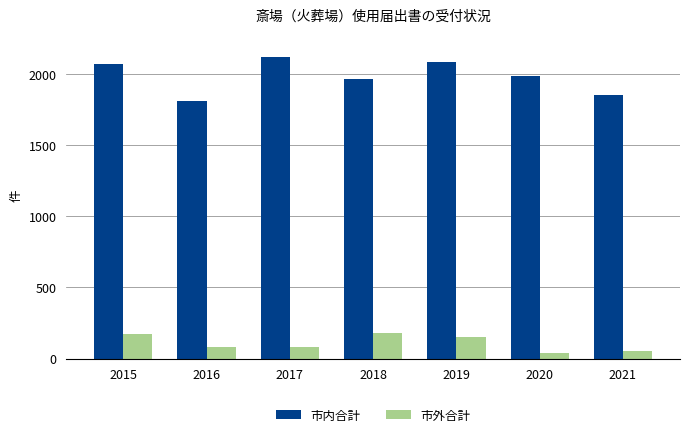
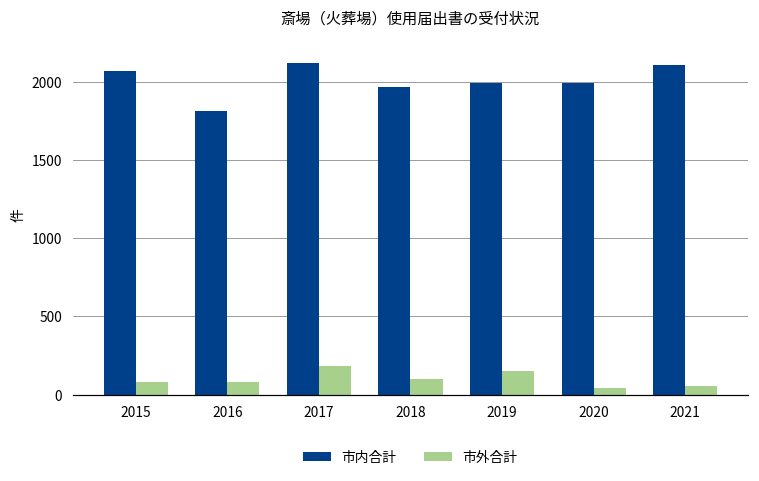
市外合計, 2015: 170 -> 80
市外合計, 2017: 80 -> 180
市外合計, 2018: 180 -> 100
市内合計, 2019: 2080 -> 1990
市内合計, 2021: 1850 -> 2110
